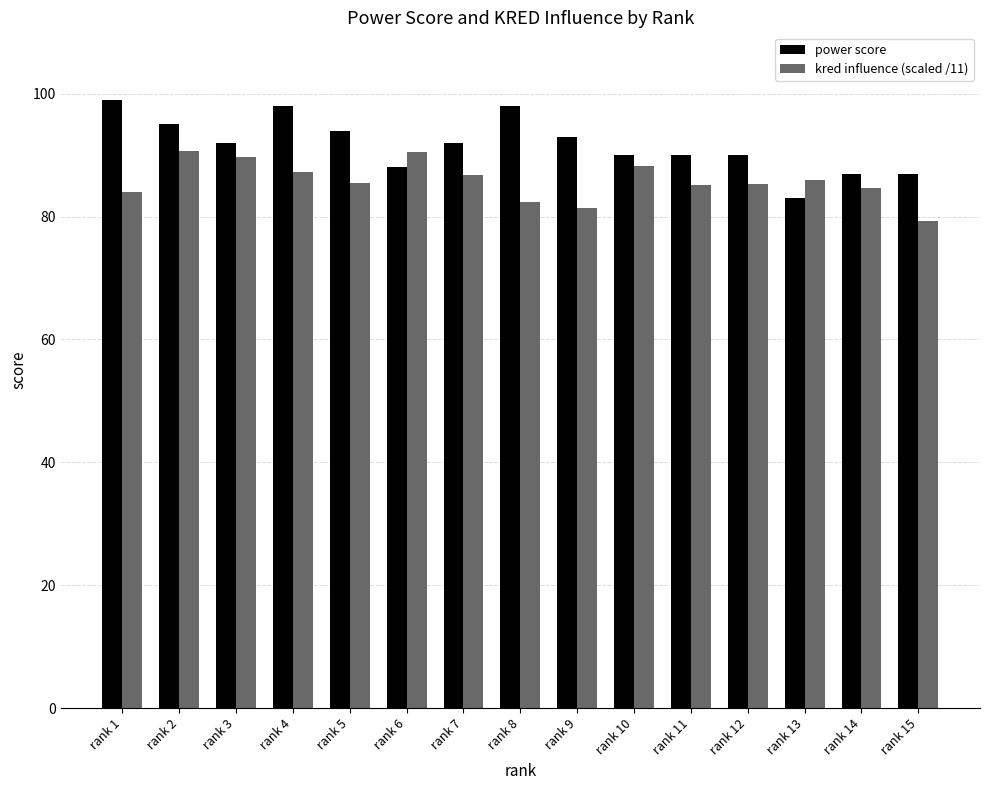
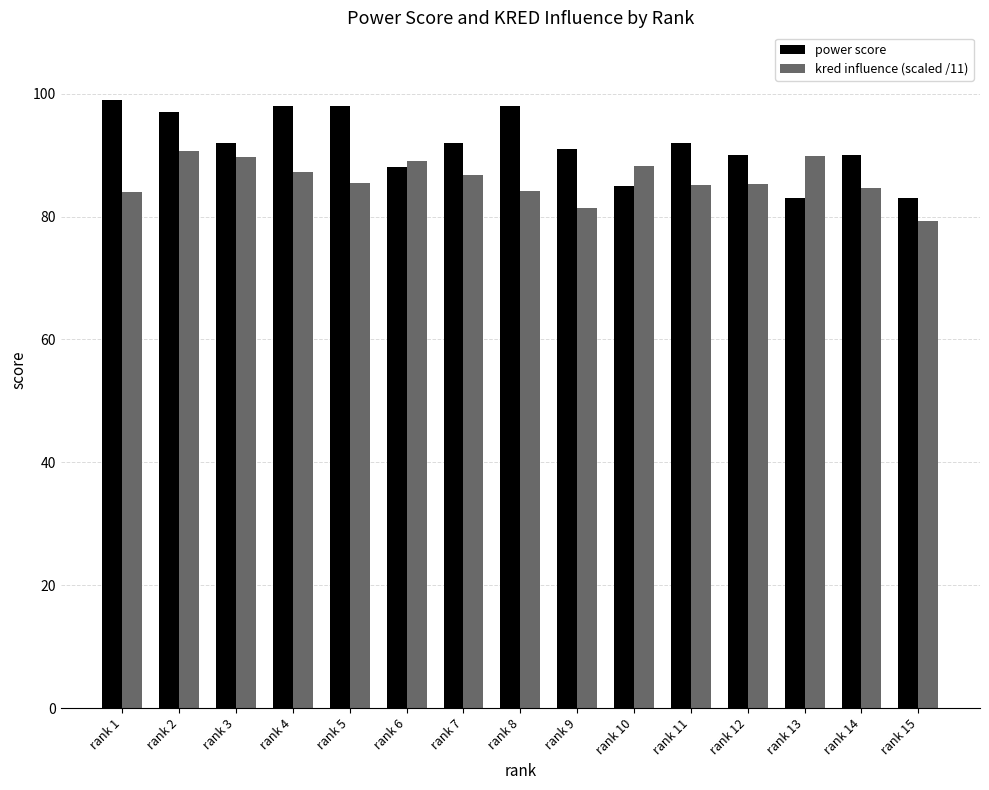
power score, rank 2: 95 -> 97
power score, rank 5: 94 -> 98
kred influence (scaled /11), rank 6: 90 -> 89
kred influence (scaled /11), rank 8: 82 -> 84
power score, rank 9: 93 -> 91
power score, rank 10: 90 -> 85
power score, rank 11: 90 -> 92
kred influence (scaled /11), rank 13: 86 -> 90
power score, rank 14: 87 -> 90
power score, rank 15: 87 -> 83
